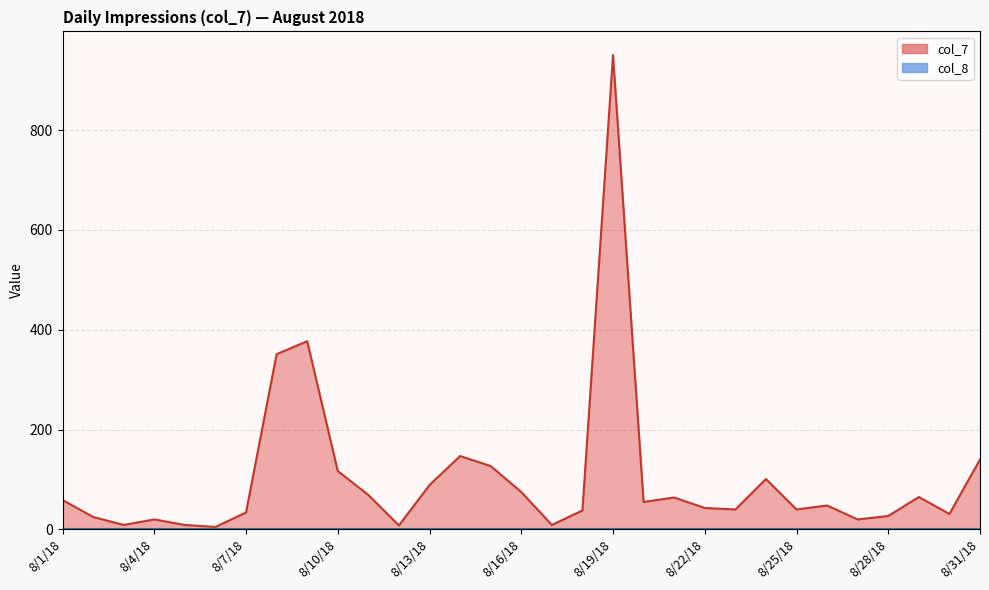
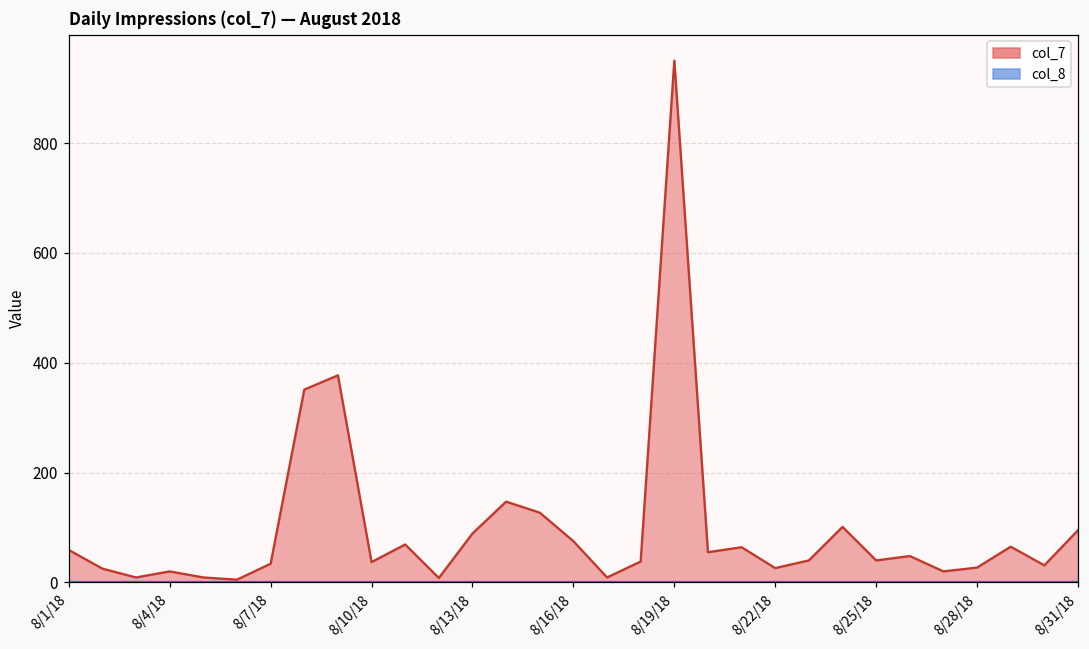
col_7, 8/10/18: 120 -> 40
col_7, 8/22/18: 40 -> 30
col_7, 8/31/18: 140 -> 100
